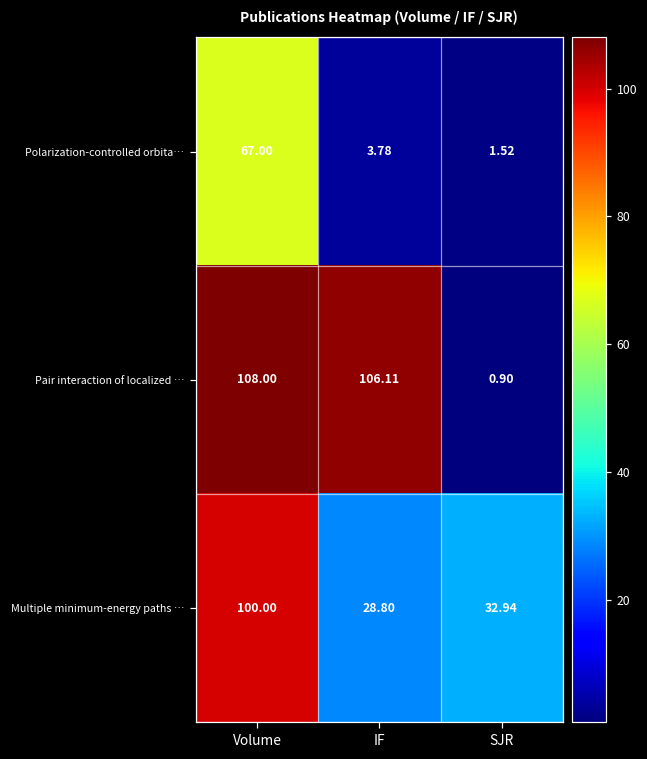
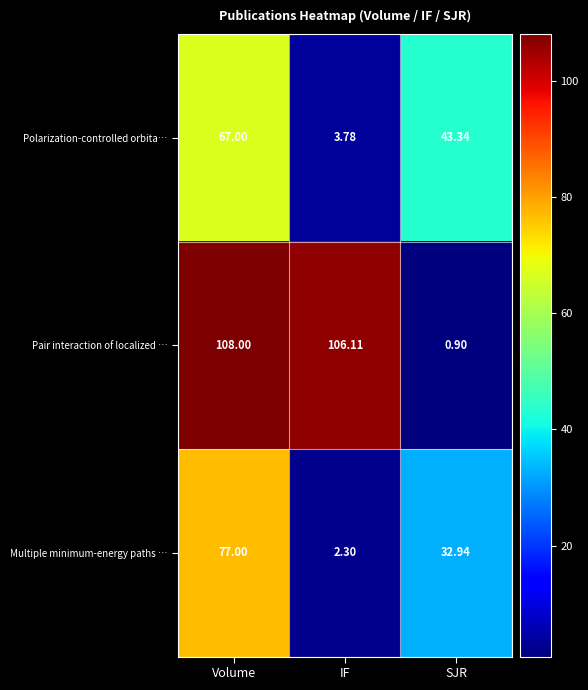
Polarization-controlled orbita…, SJR: 1.52 -> 43.34
Multiple minimum-energy paths …, Volume: 100.00 -> 77.00
Multiple minimum-energy paths …, IF: 28.80 -> 2.30
